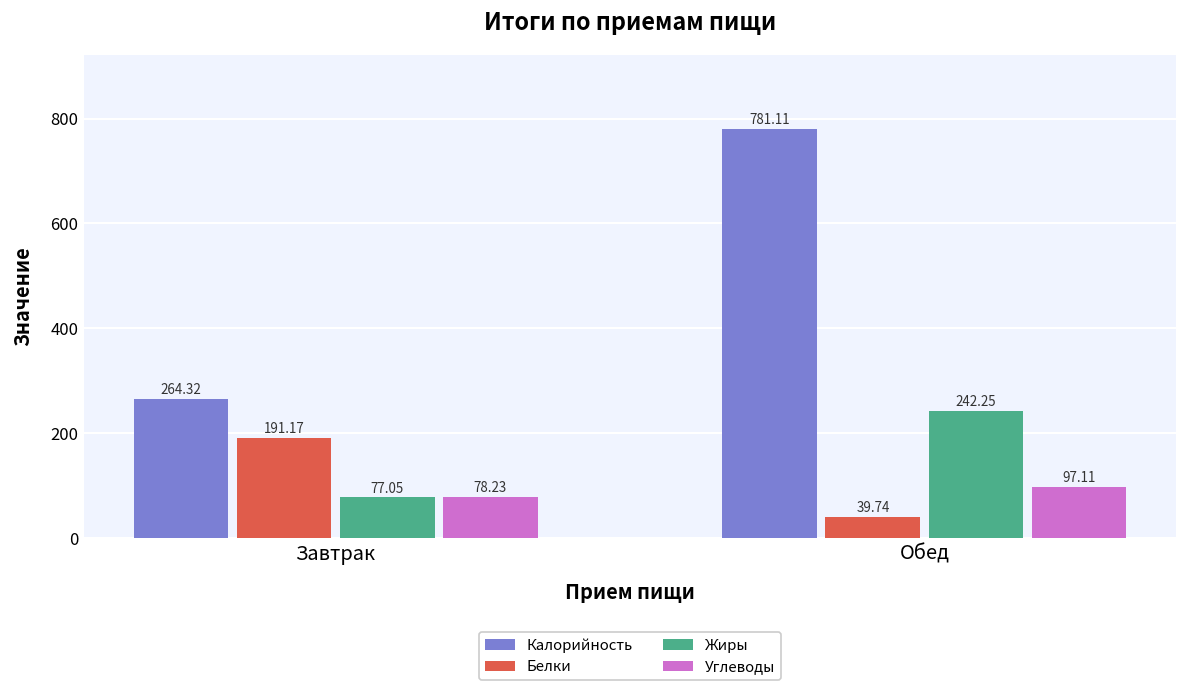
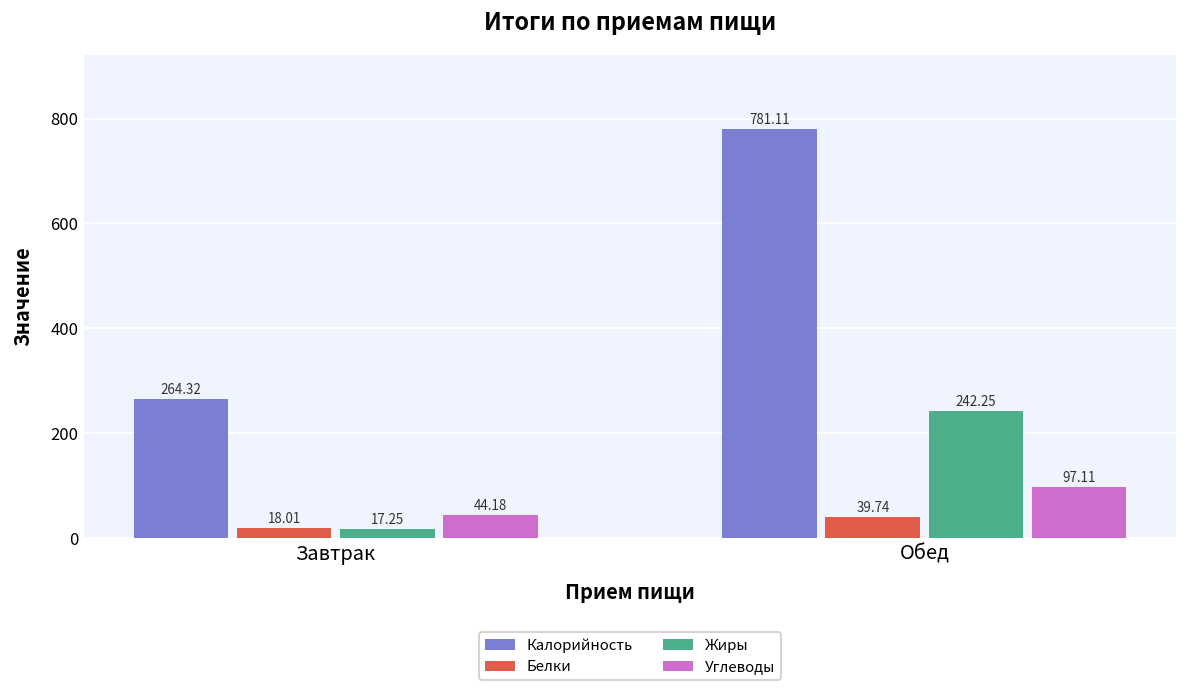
Белки, Завтрак: 191.17 -> 18.01
Жиры, Завтрак: 77.05 -> 17.25
Углеводы, Завтрак: 78.23 -> 44.18
